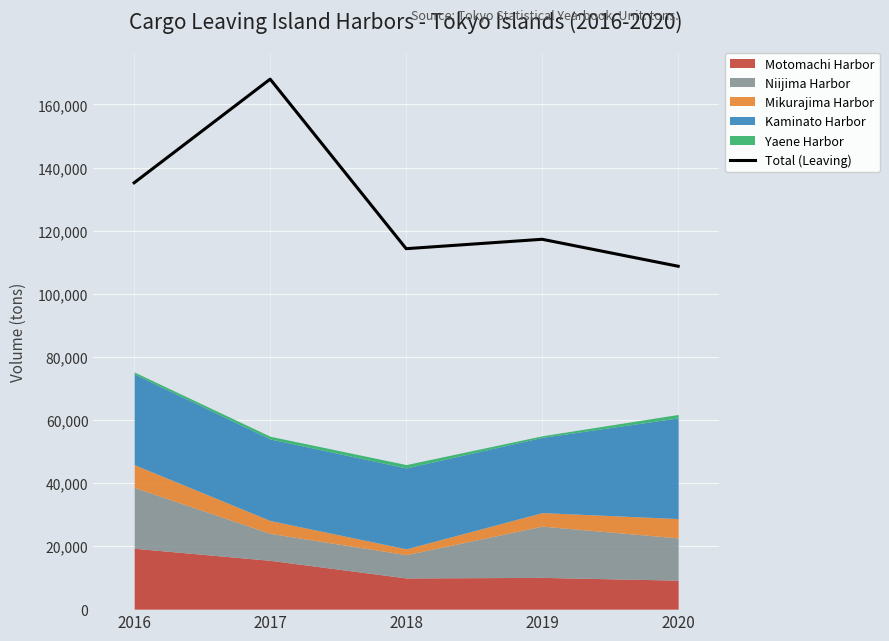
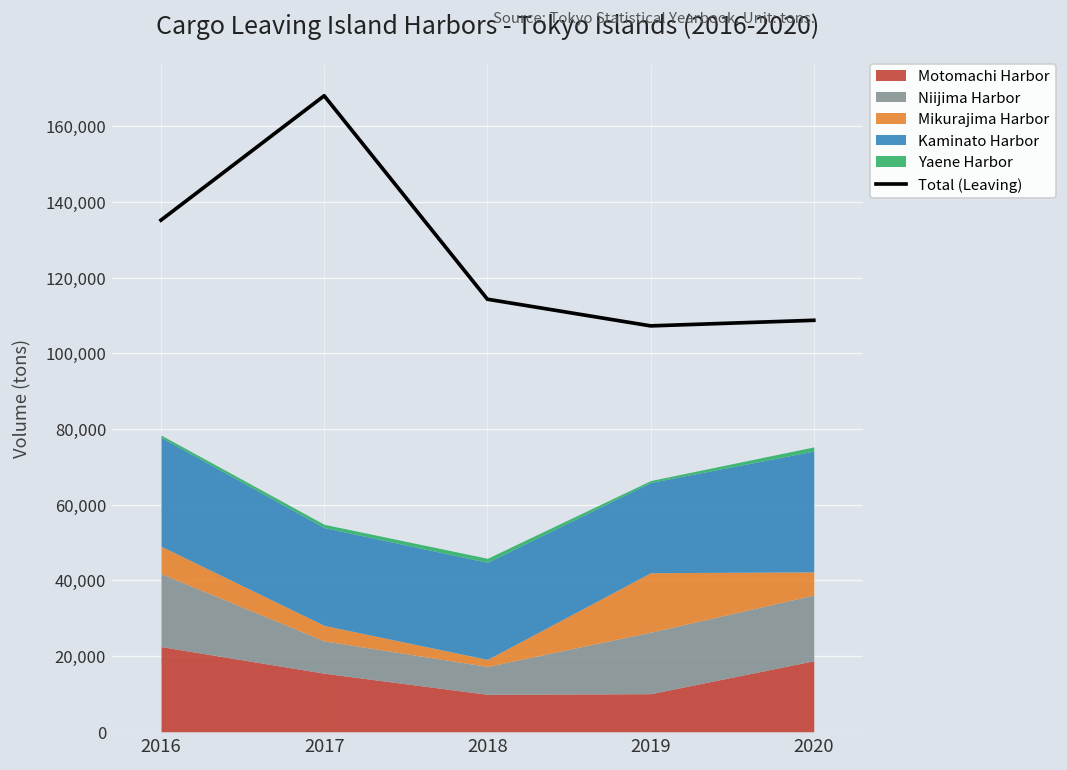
Motomachi Harbor, 2016: 19,000 -> 23,000
Total (Leaving), 2019: 117,000 -> 107,000
Mikurajima Harbor, 2019: 4,000 -> 16,000
Motomachi Harbor, 2020: 9,000 -> 19,000
Niijima Harbor, 2020: 13,000 -> 17,000
